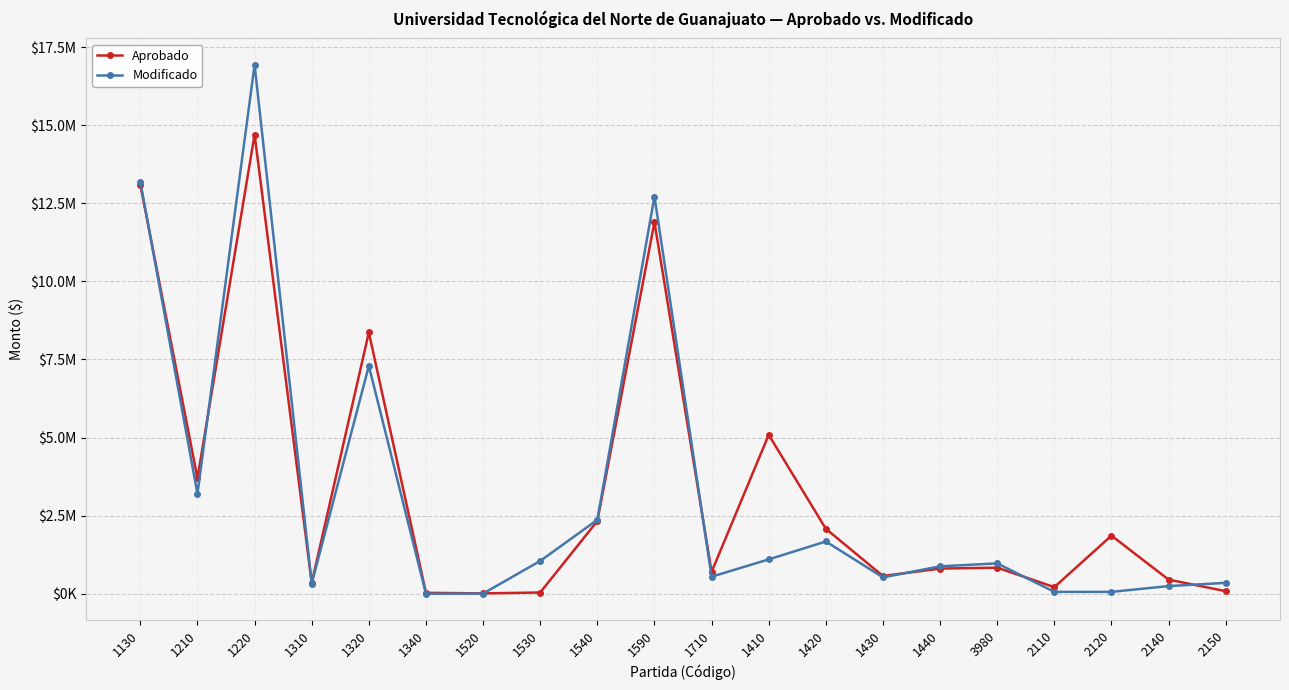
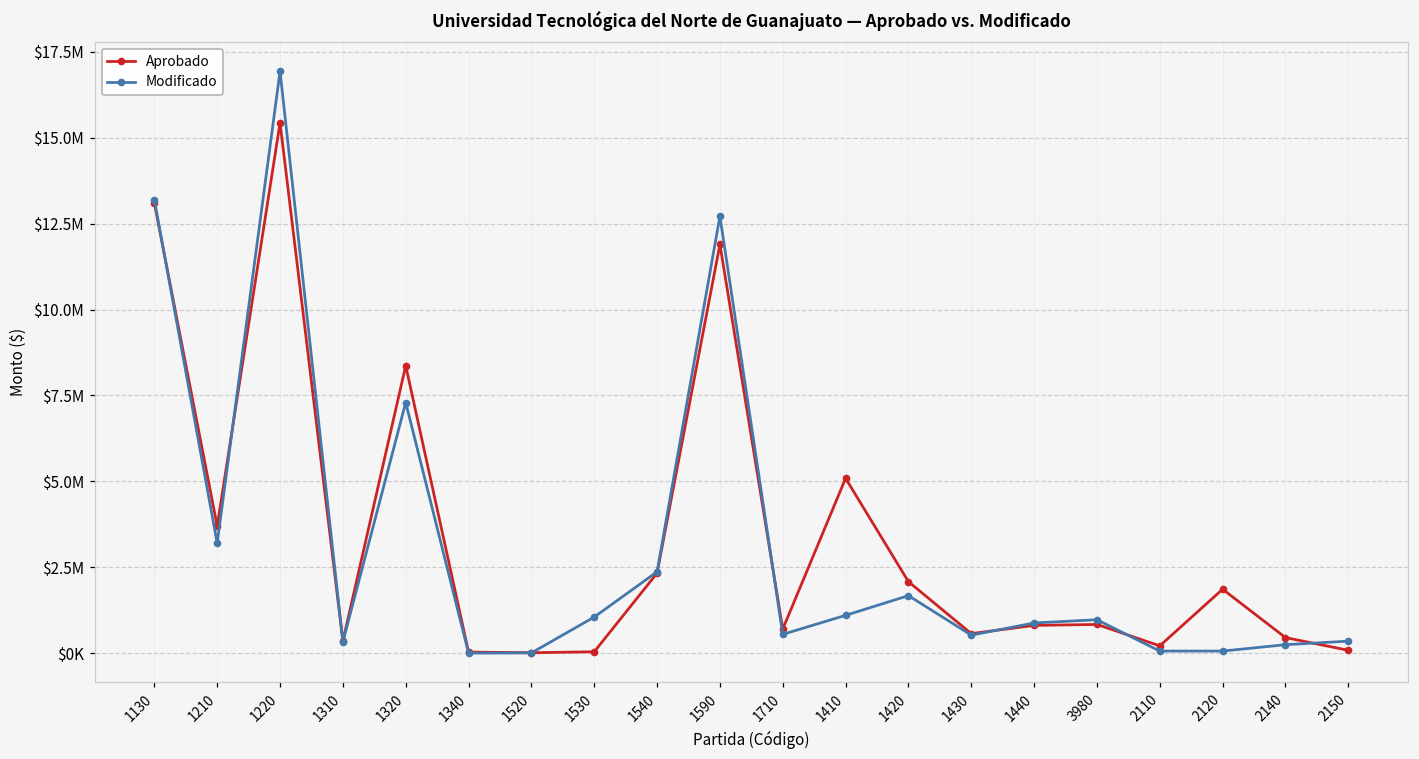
Aprobado, 1220: $14700000 -> $15400000
